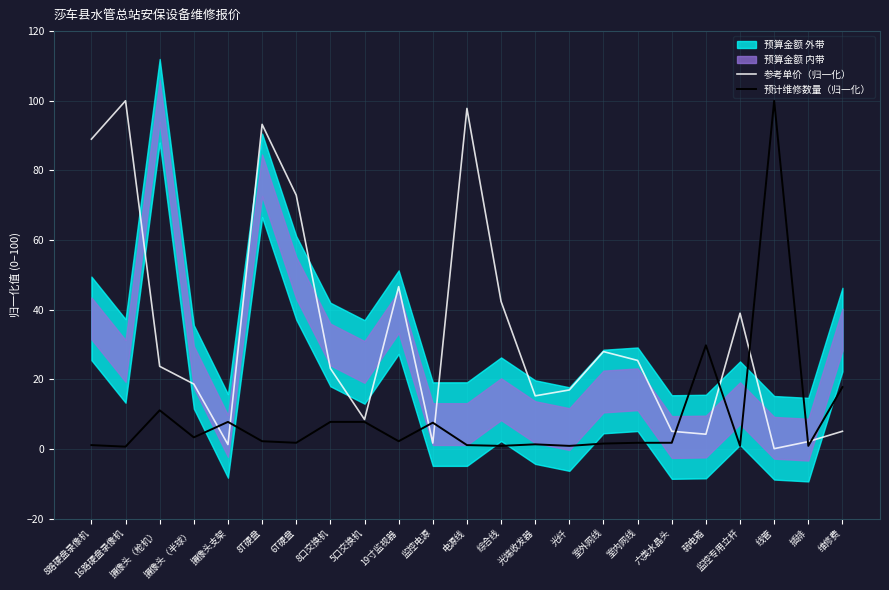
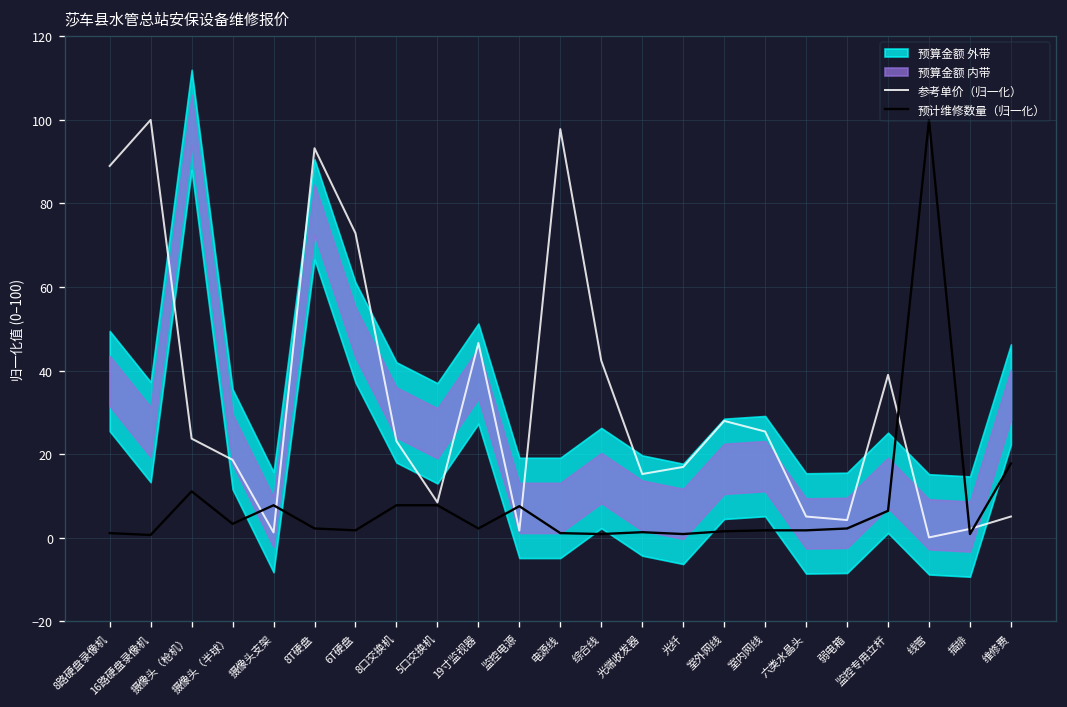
预计维修数量（归一化）, 弱电箱: 30 -> 2
预计维修数量（归一化）, 监控专用立杆: 1 -> 6
